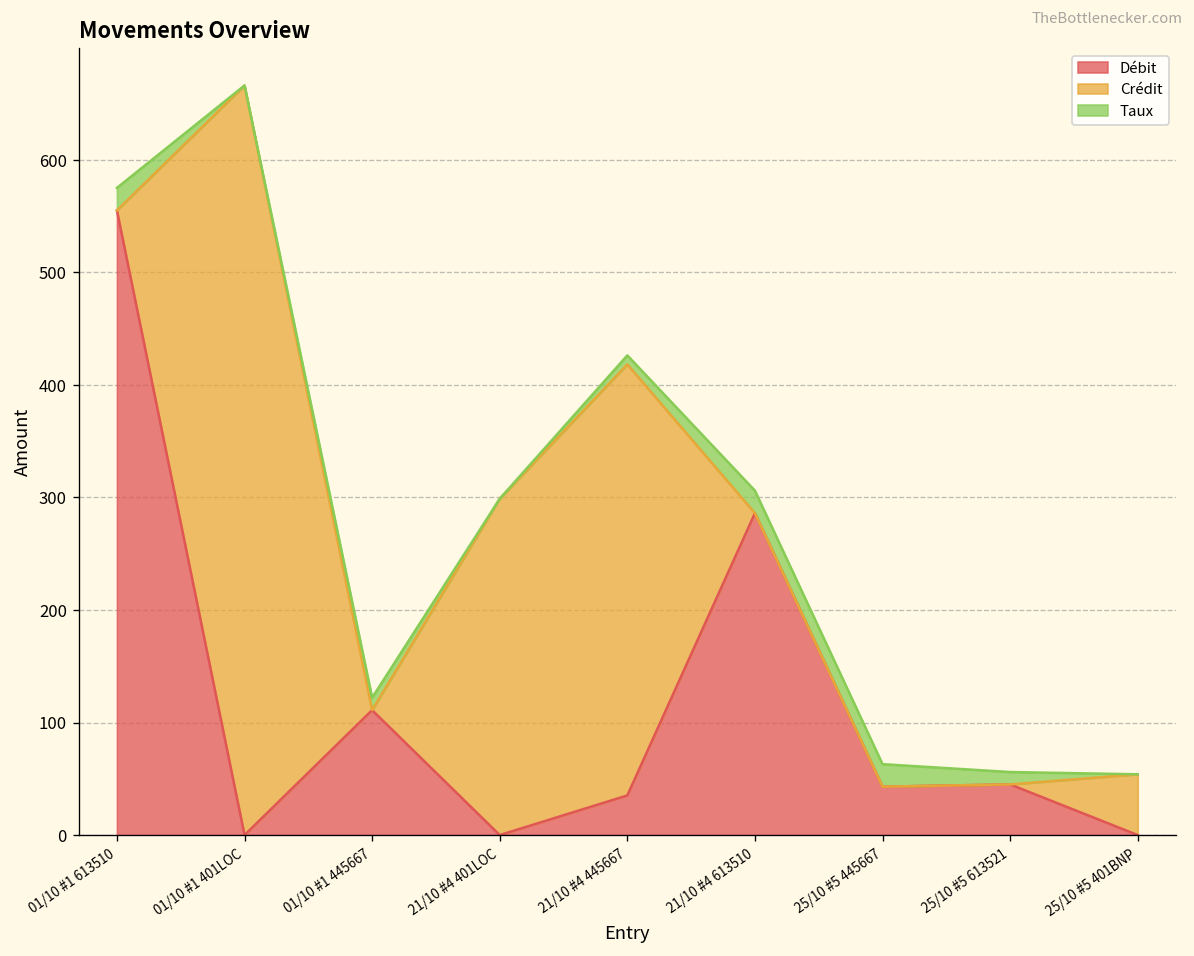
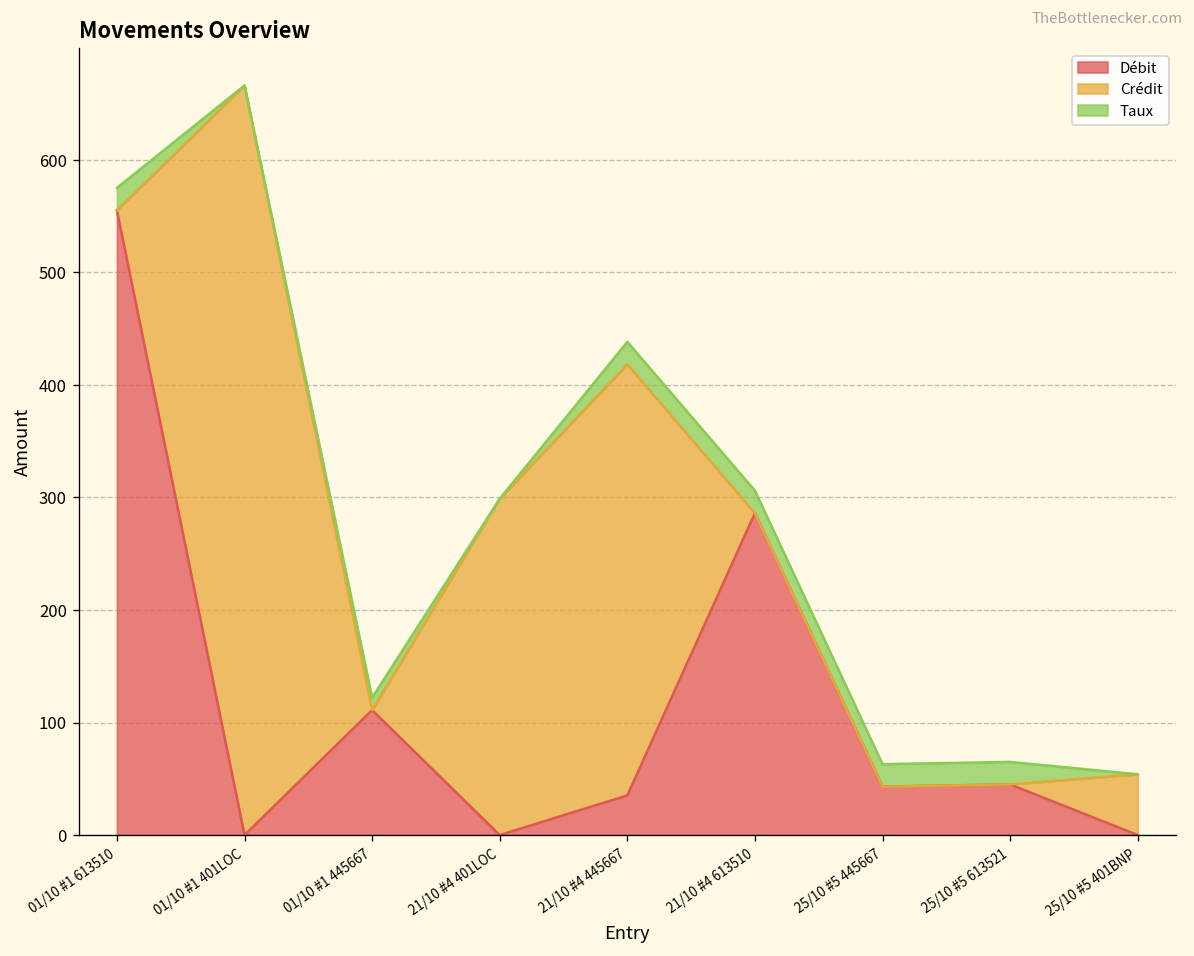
Taux, 21/10 #4 445667: 10 -> 20
Taux, 25/10 #5 613521: 10 -> 20
